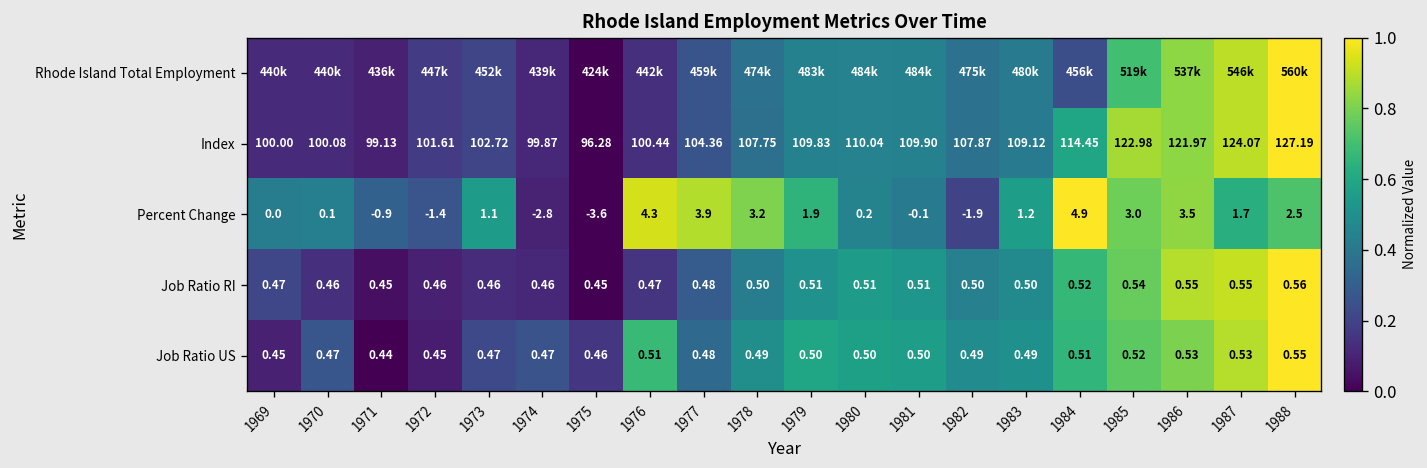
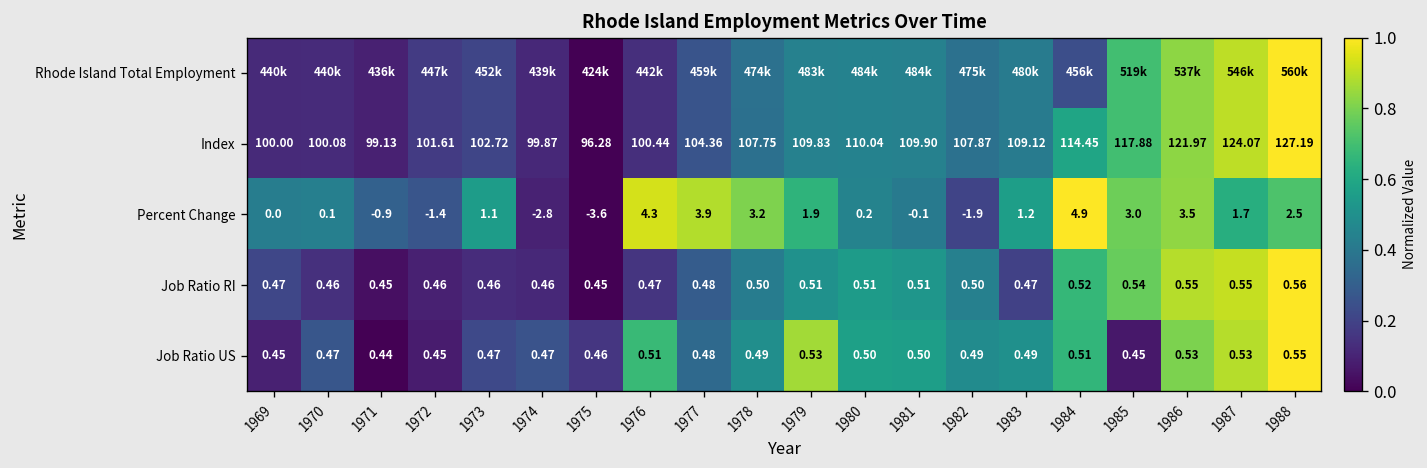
Index, 1985: 122.98 -> 117.88
Job Ratio RI, 1983: 0.50 -> 0.47
Job Ratio US, 1979: 0.50 -> 0.53
Job Ratio US, 1985: 0.52 -> 0.45
